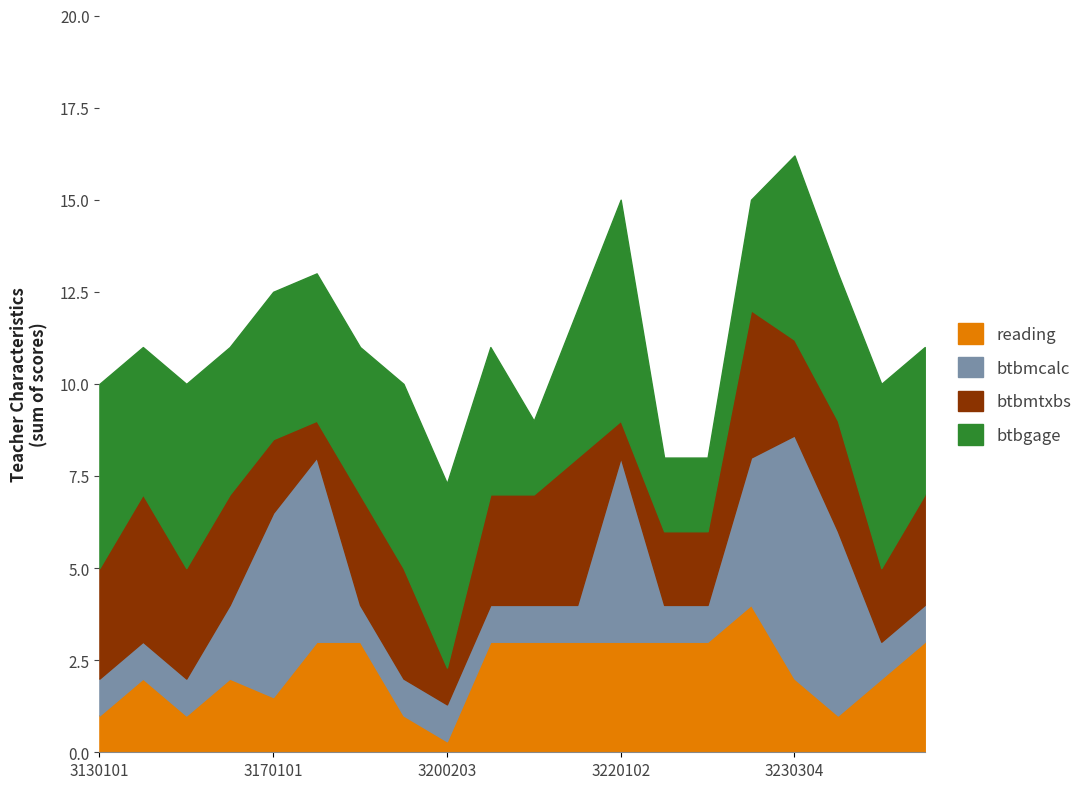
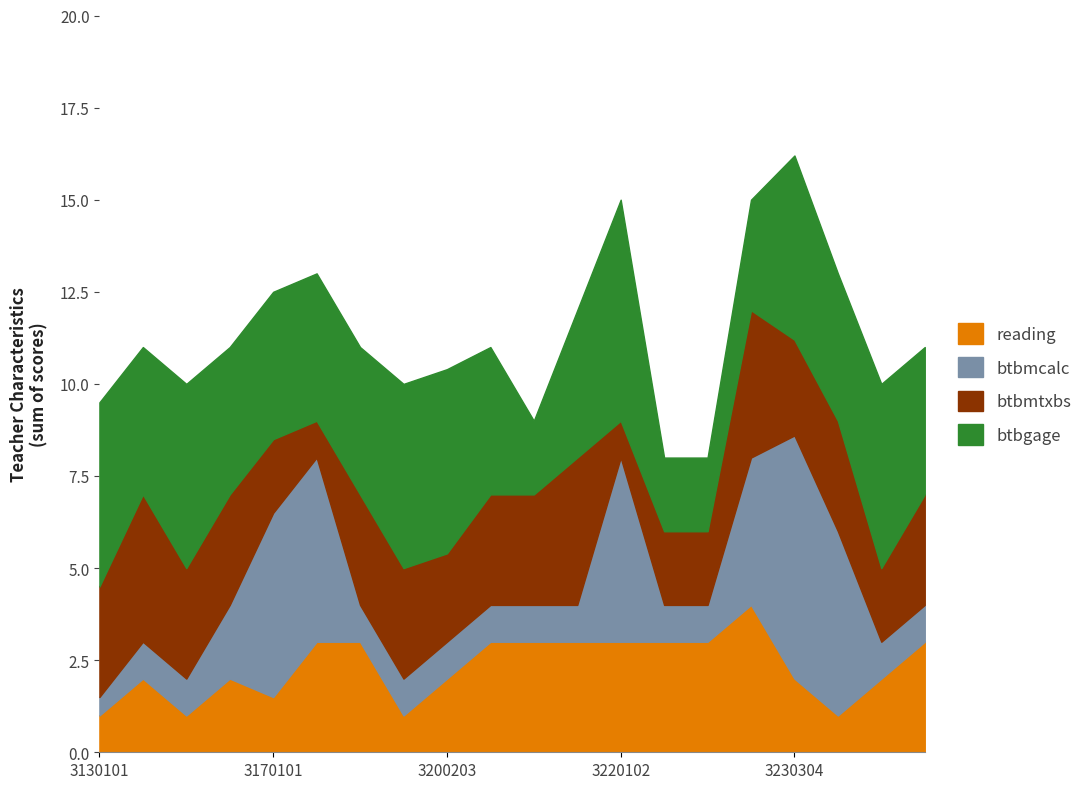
btbmcalc, 3130101: 1.0 -> 0.5
reading, 3200203: 0.3 -> 2.0
btbmtxbs, 3200203: 1.0 -> 2.4
